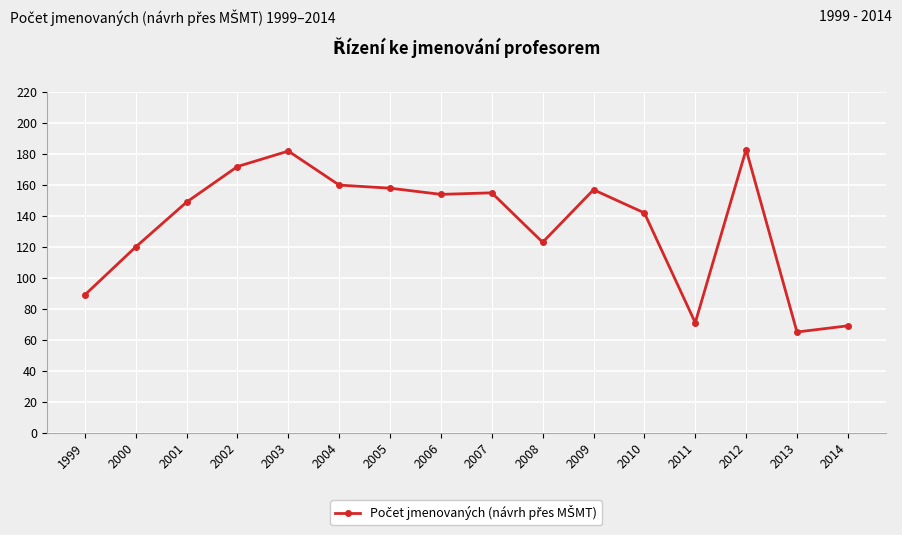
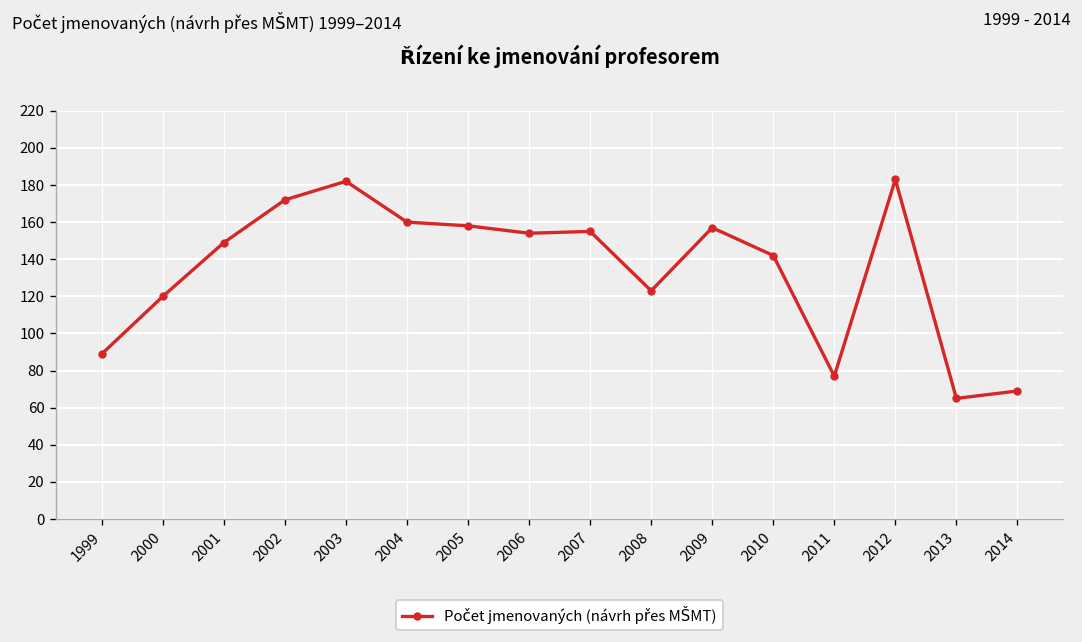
2011: 71 -> 77
